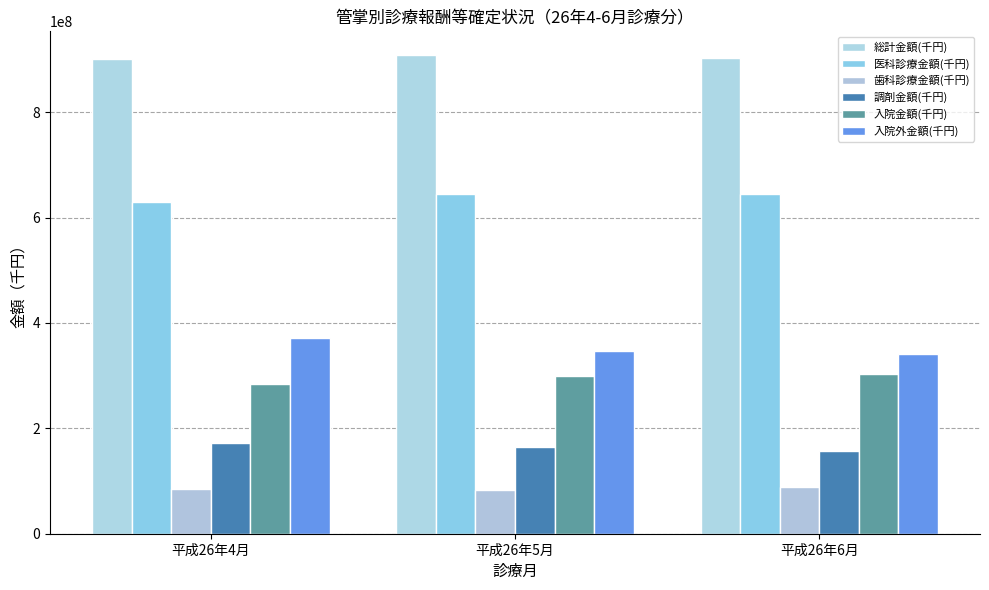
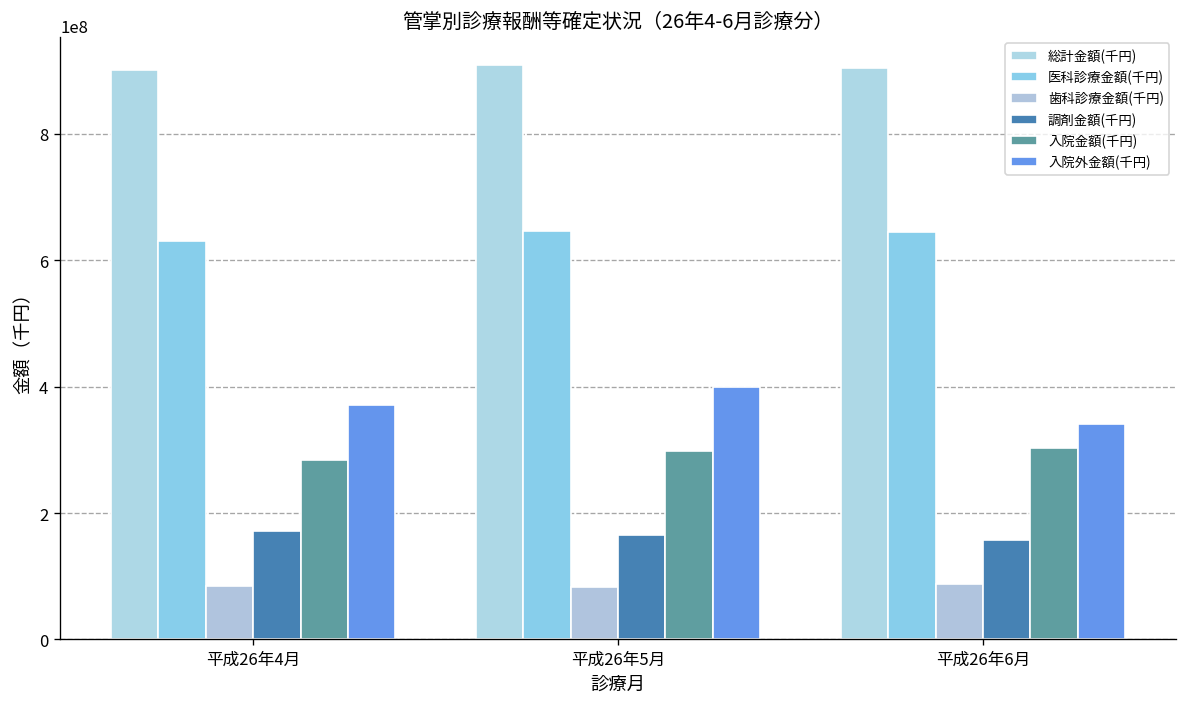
入院外金額(千円), 平成26年5月: 350000000 -> 400000000
